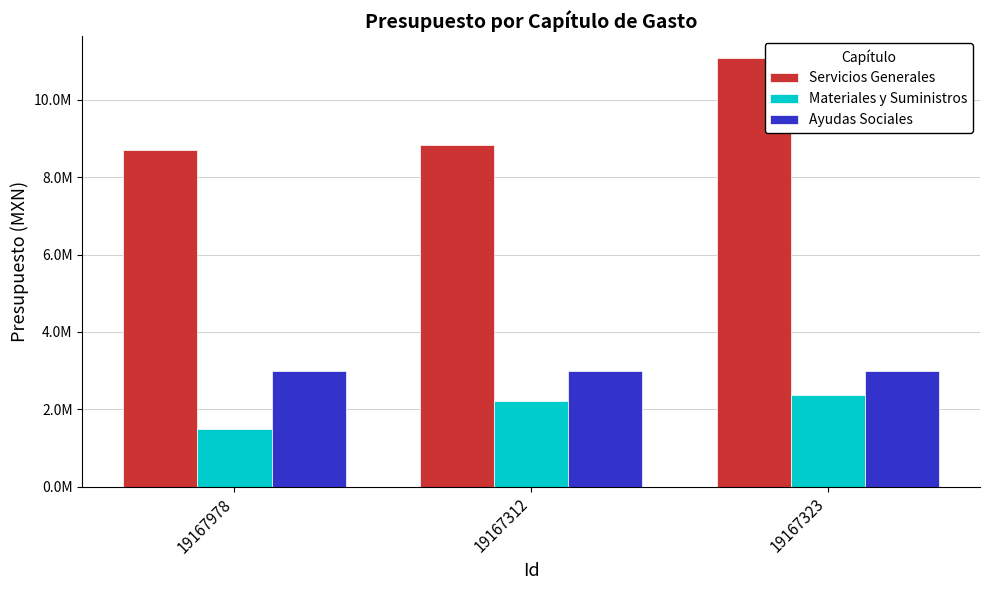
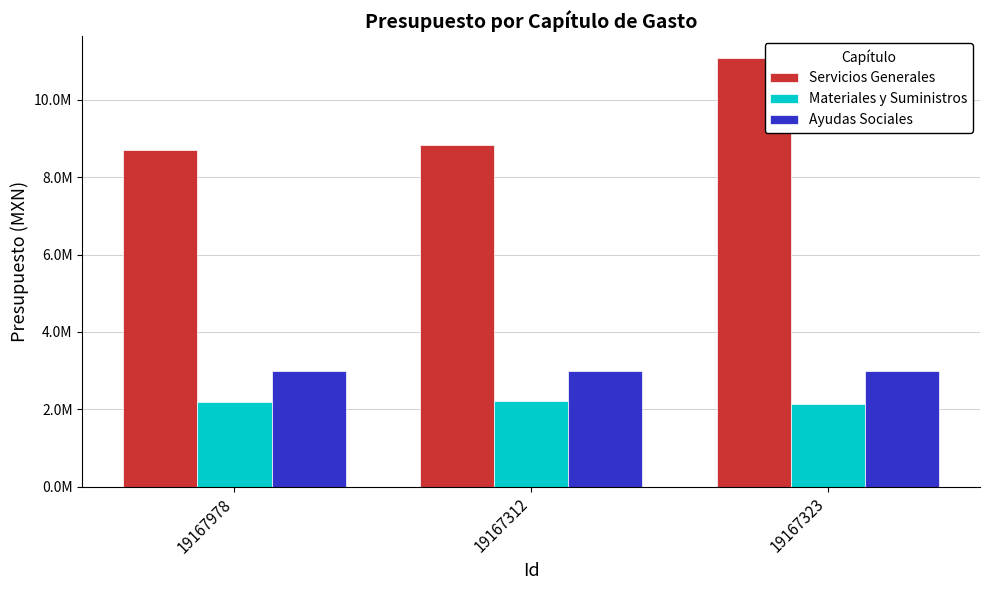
Materiales y Suministros, 19167978: 1500000 -> 2200000
Materiales y Suministros, 19167323: 2400000 -> 2100000
